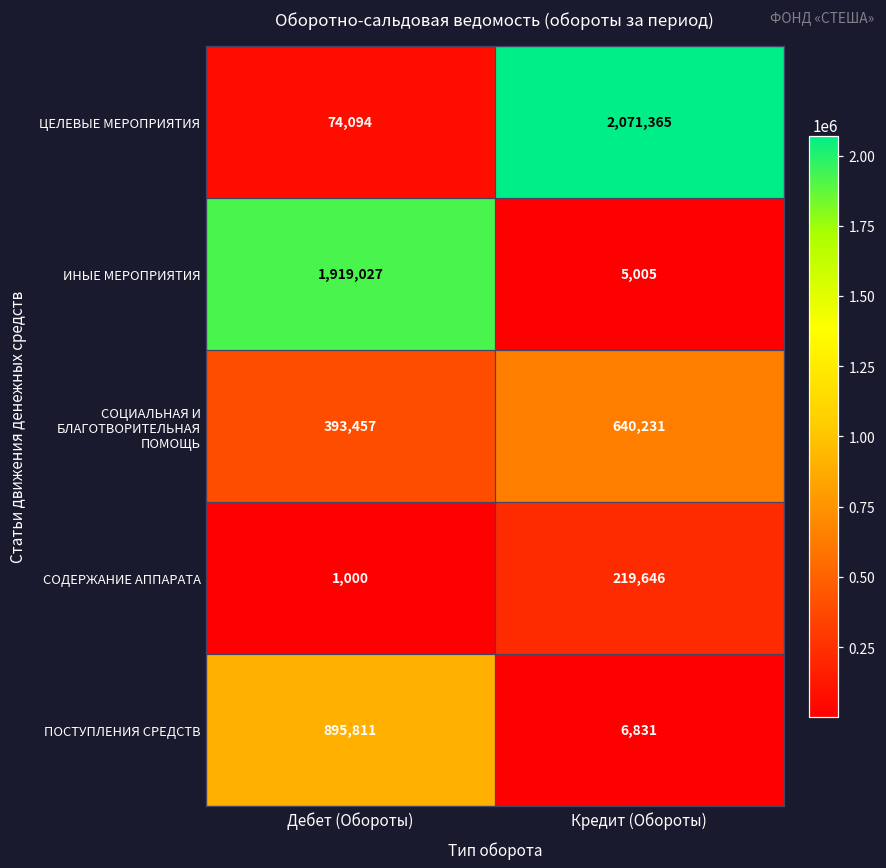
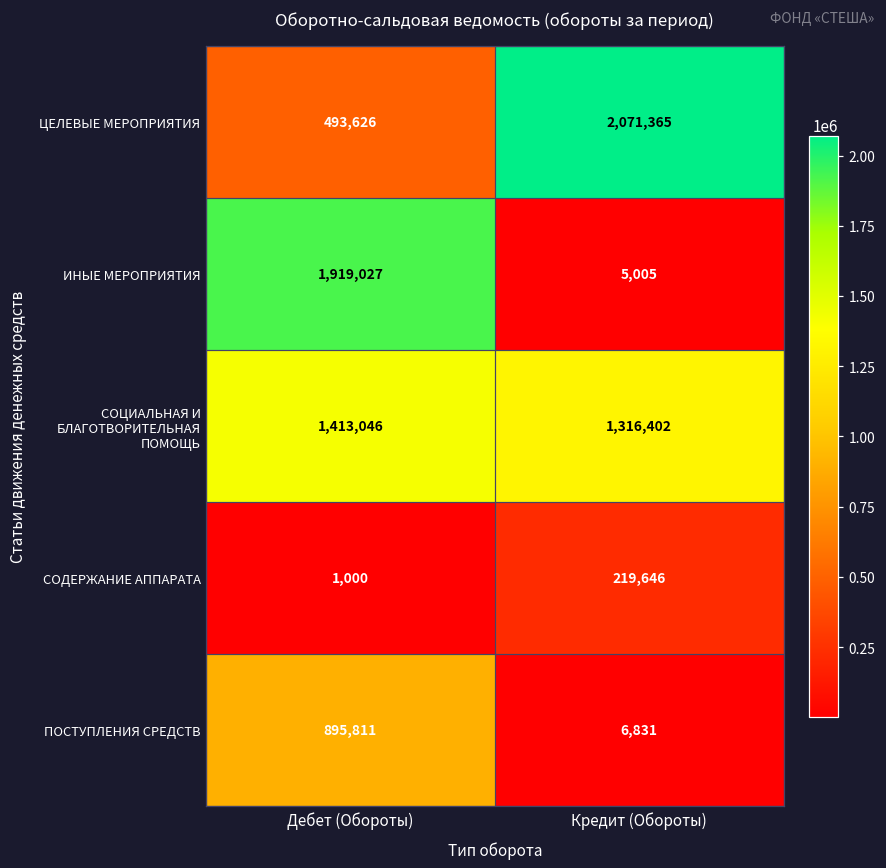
ЦЕЛЕВЫЕ МЕРОПРИЯТИЯ, Дебет (Обороты): 74,094 -> 493,626
СОЦИАЛЬНАЯ И БЛАГОТВОРИТЕЛЬНАЯ ПОМОЩЬ, Дебет (Обороты): 393,457 -> 1,413,046
СОЦИАЛЬНАЯ И БЛАГОТВОРИТЕЛЬНАЯ ПОМОЩЬ, Кредит (Обороты): 640,231 -> 1,316,402
